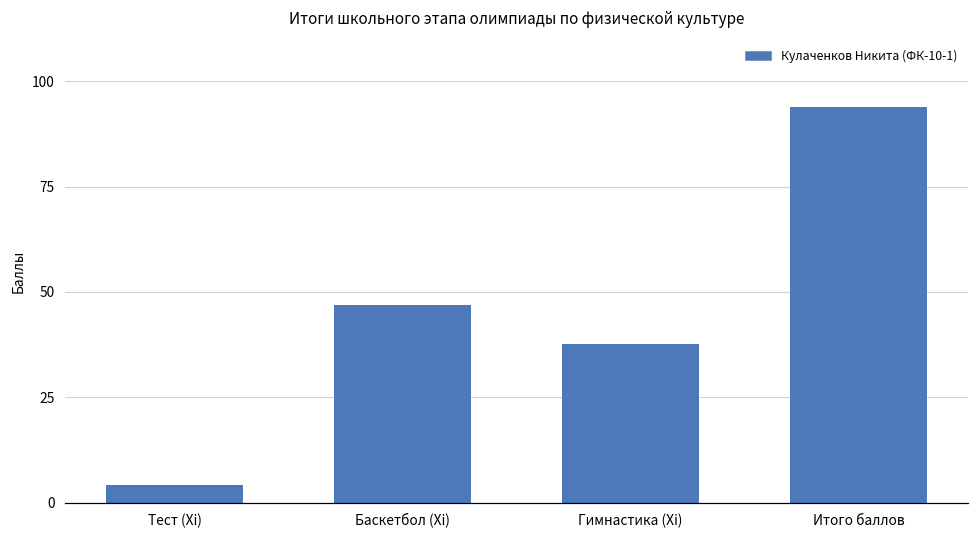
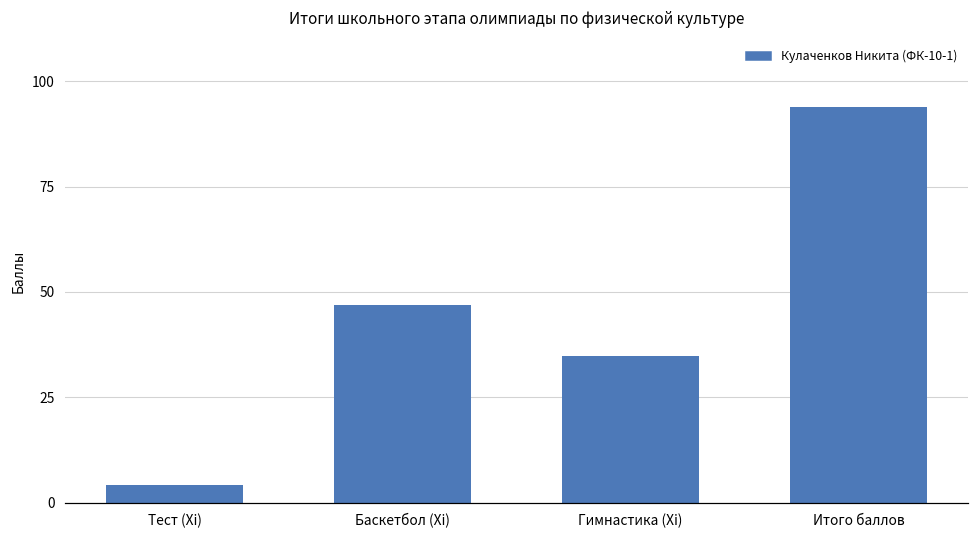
Гимнастика (Xi): 38 -> 35
